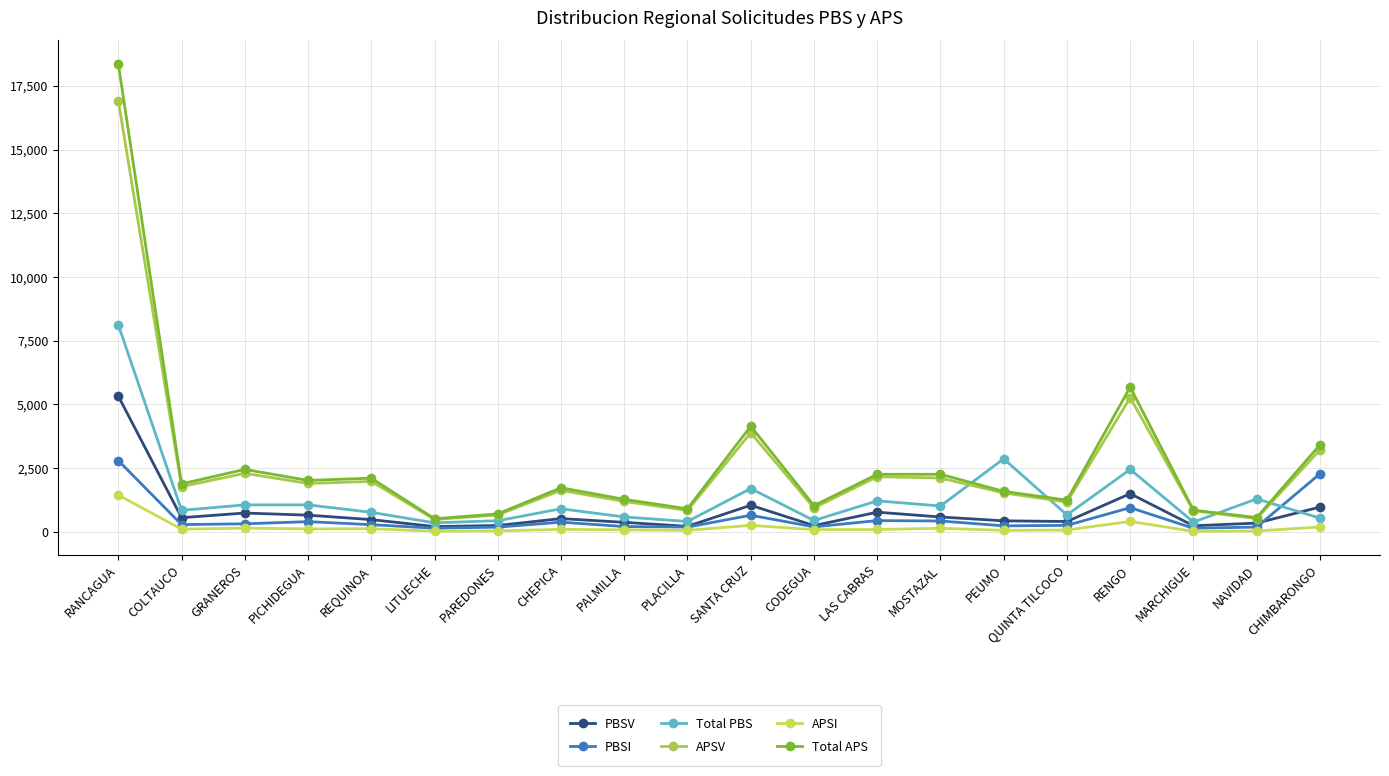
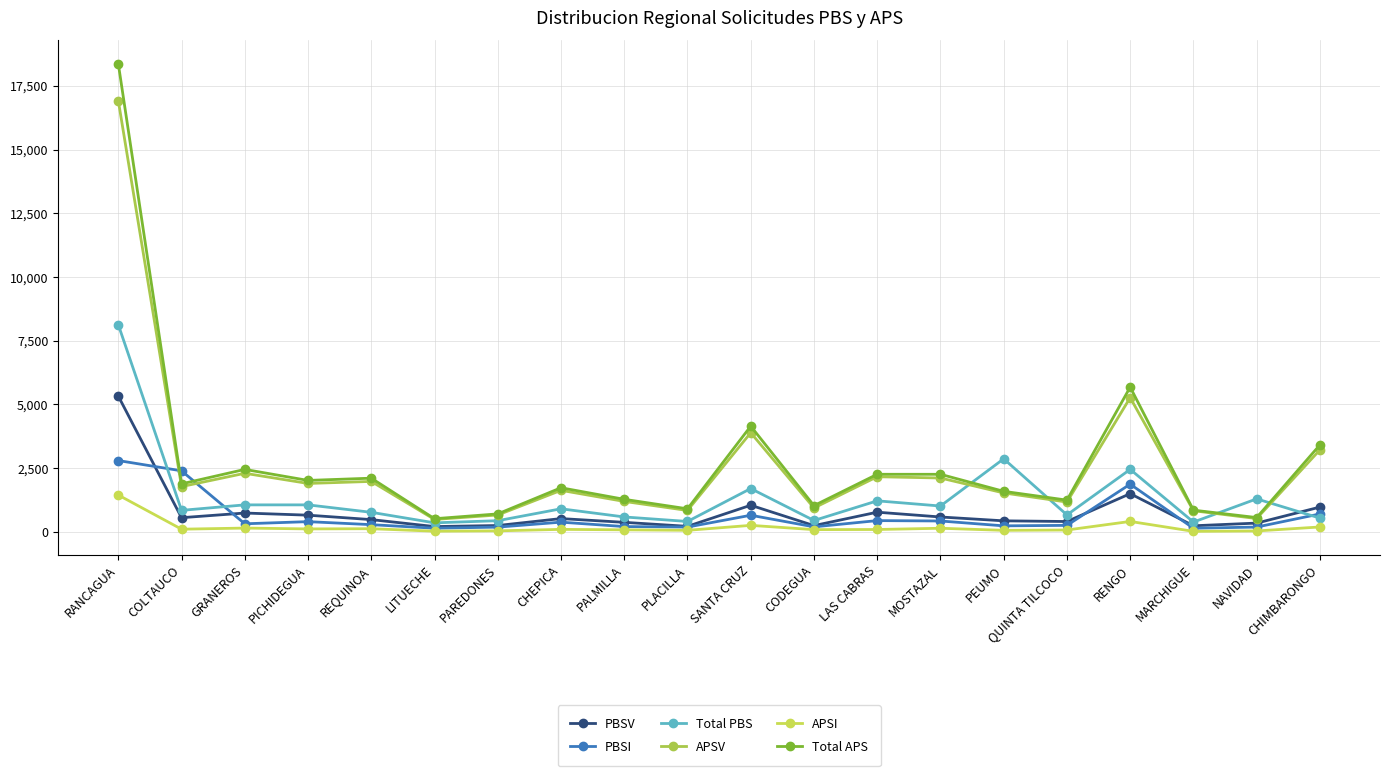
PBSI, COLTAUCO: 300 -> 2,400
PBSI, RENGO: 1,000 -> 1,900
PBSI, CHIMBARONGO: 2,300 -> 700
